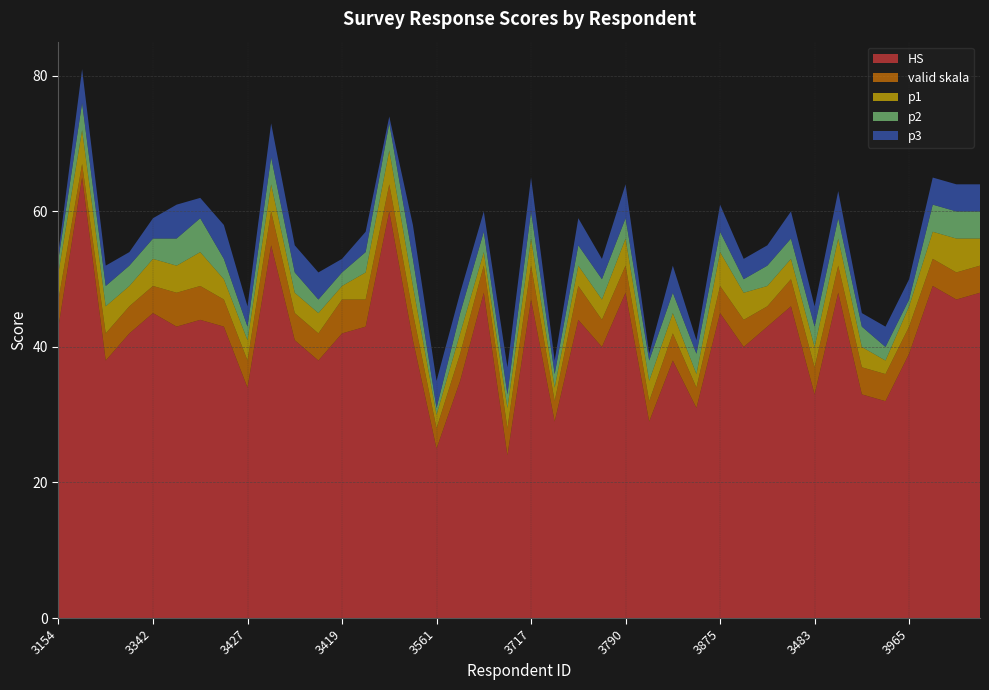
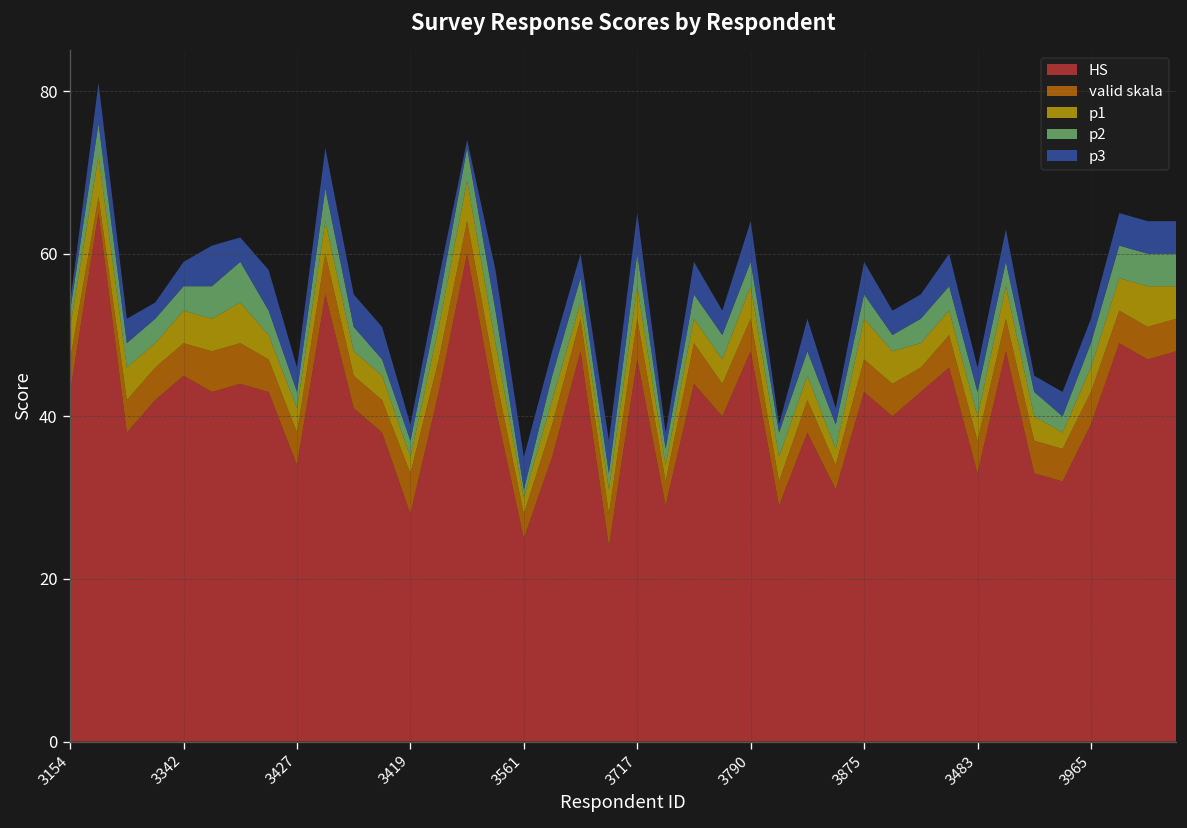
HS, 3419: 42 -> 28
HS, 3875: 45 -> 43
p2, 3965: 1 -> 3
